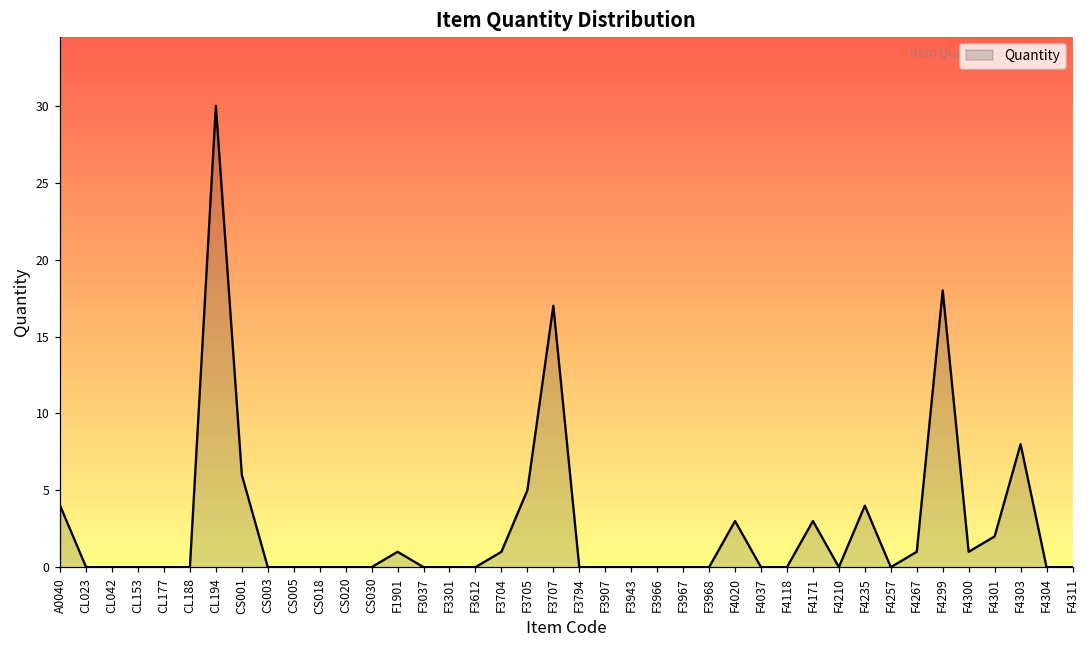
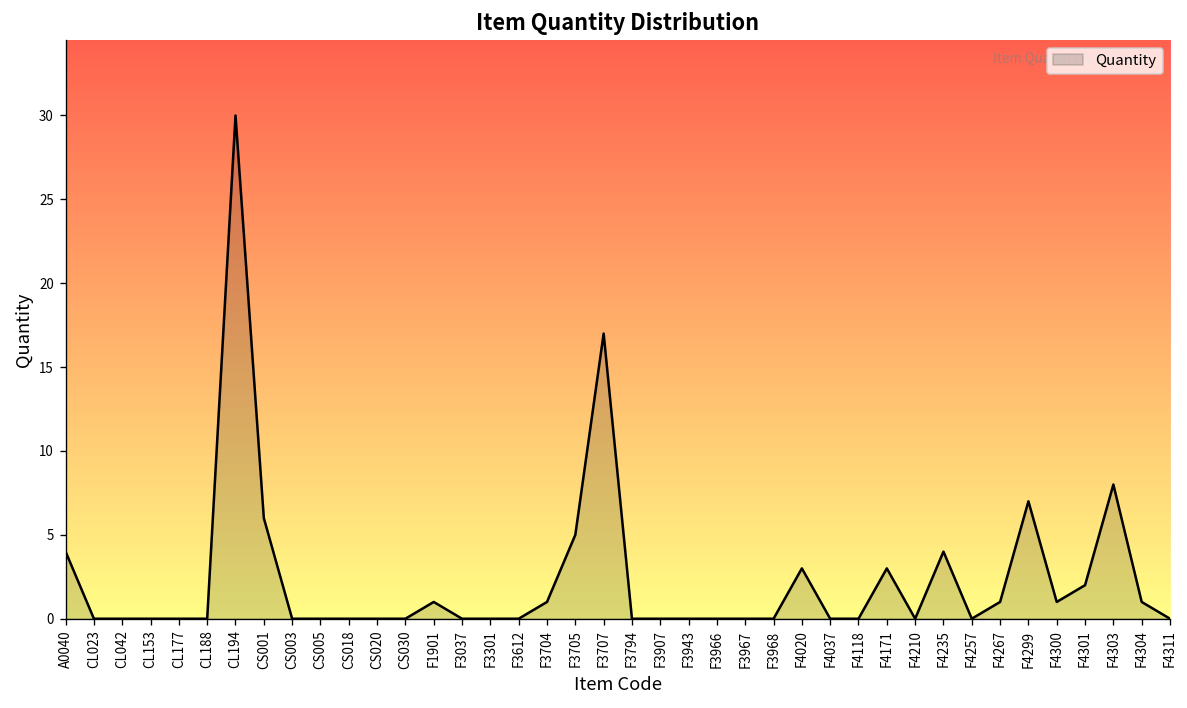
F4299: 18 -> 7
F4304: 0 -> 1
